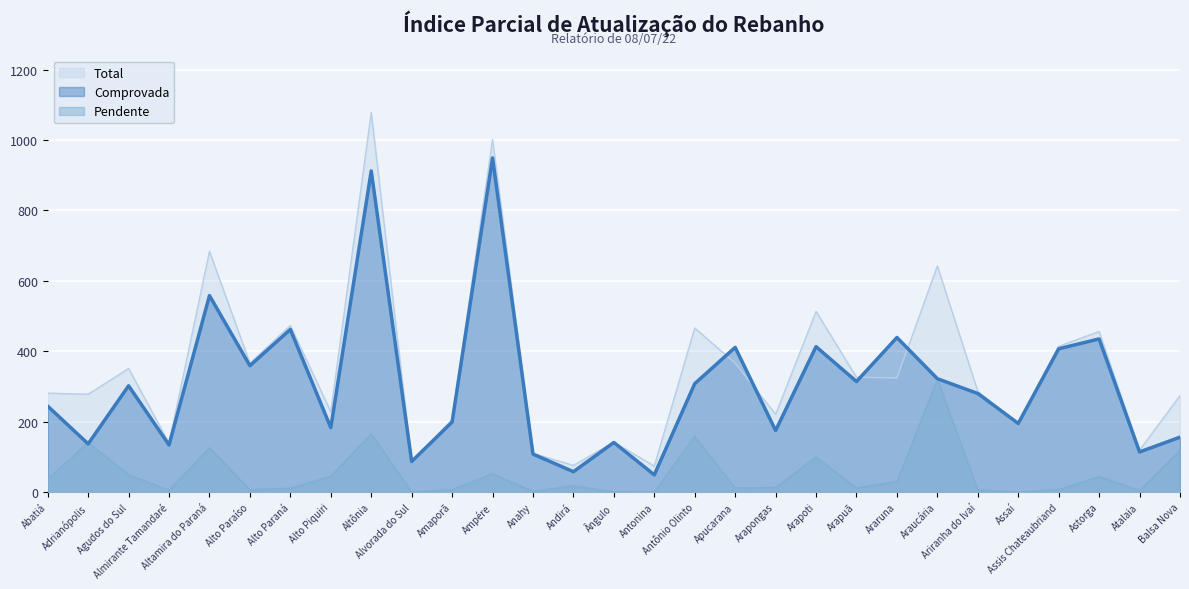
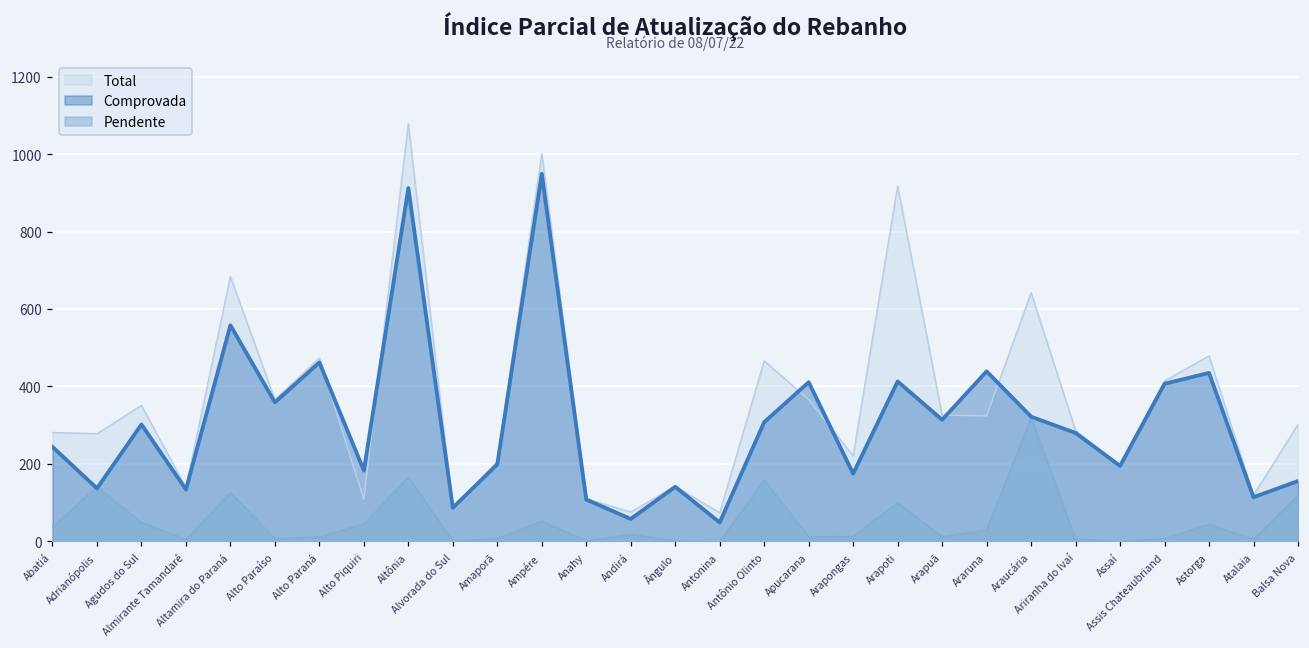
Total, Alto Piquiri: 230 -> 110
Total, Arapoti: 510 -> 920
Total, Astorga: 460 -> 480
Total, Balsa Nova: 270 -> 300
